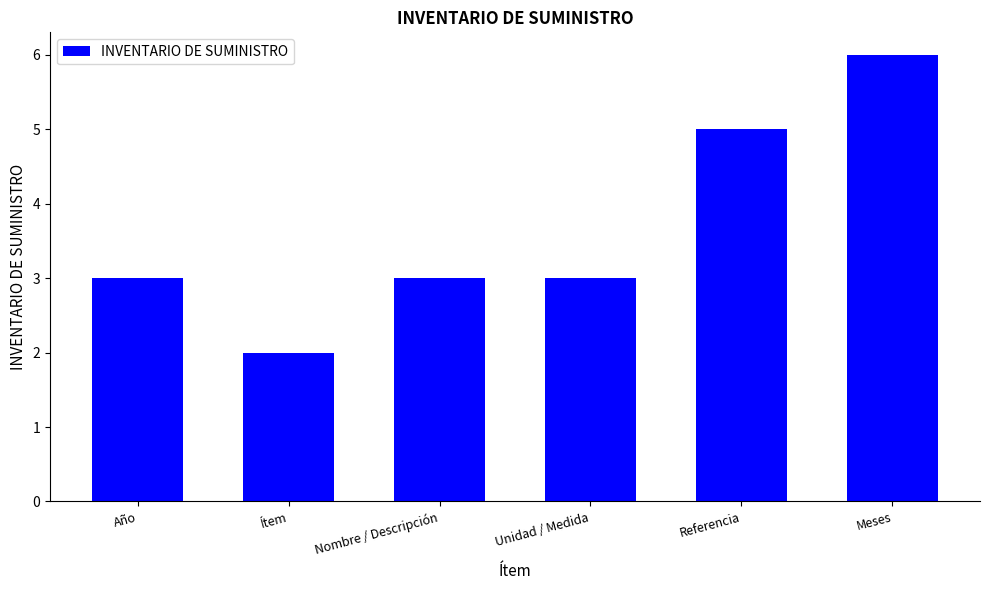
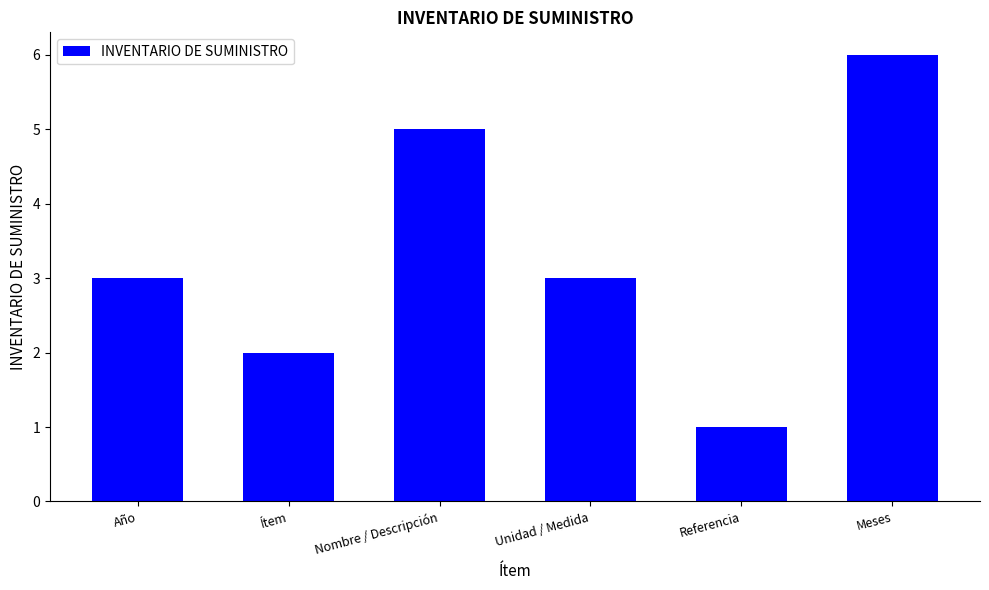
Nombre / Descripción: 3 -> 5
Referencia: 5 -> 1
